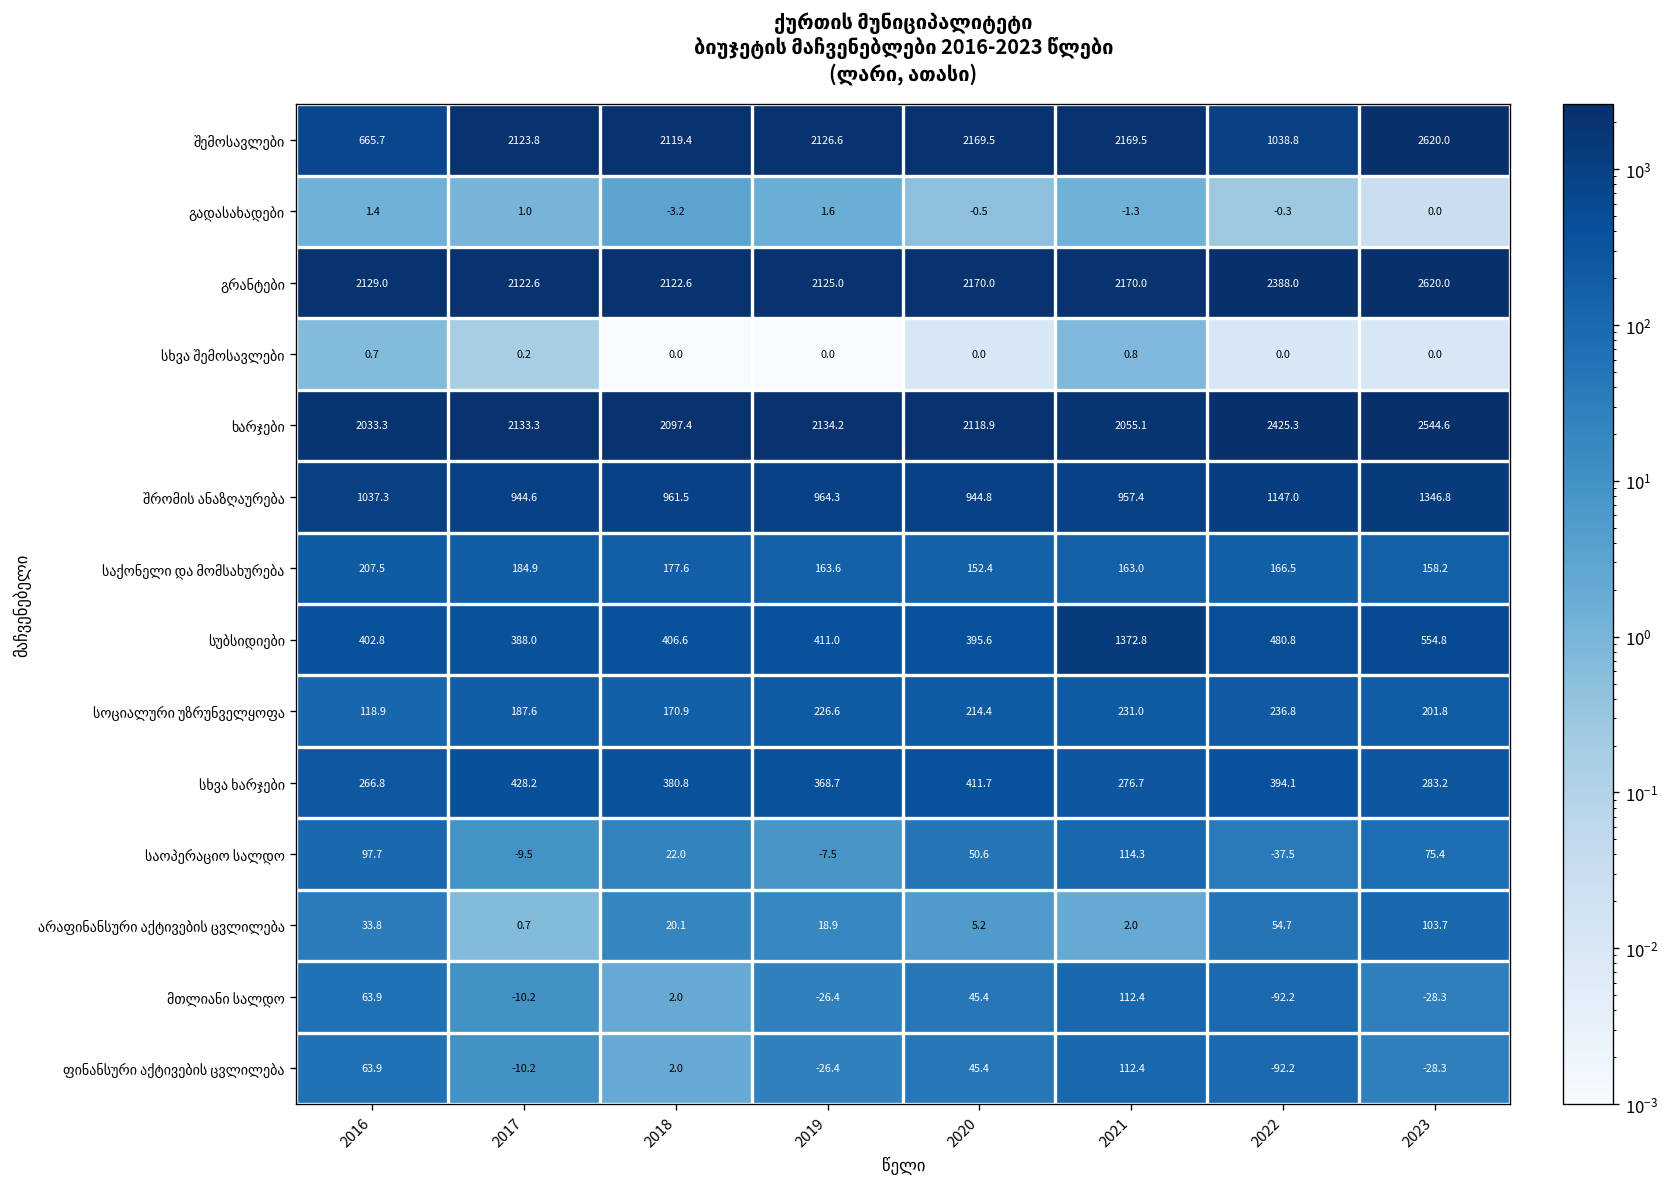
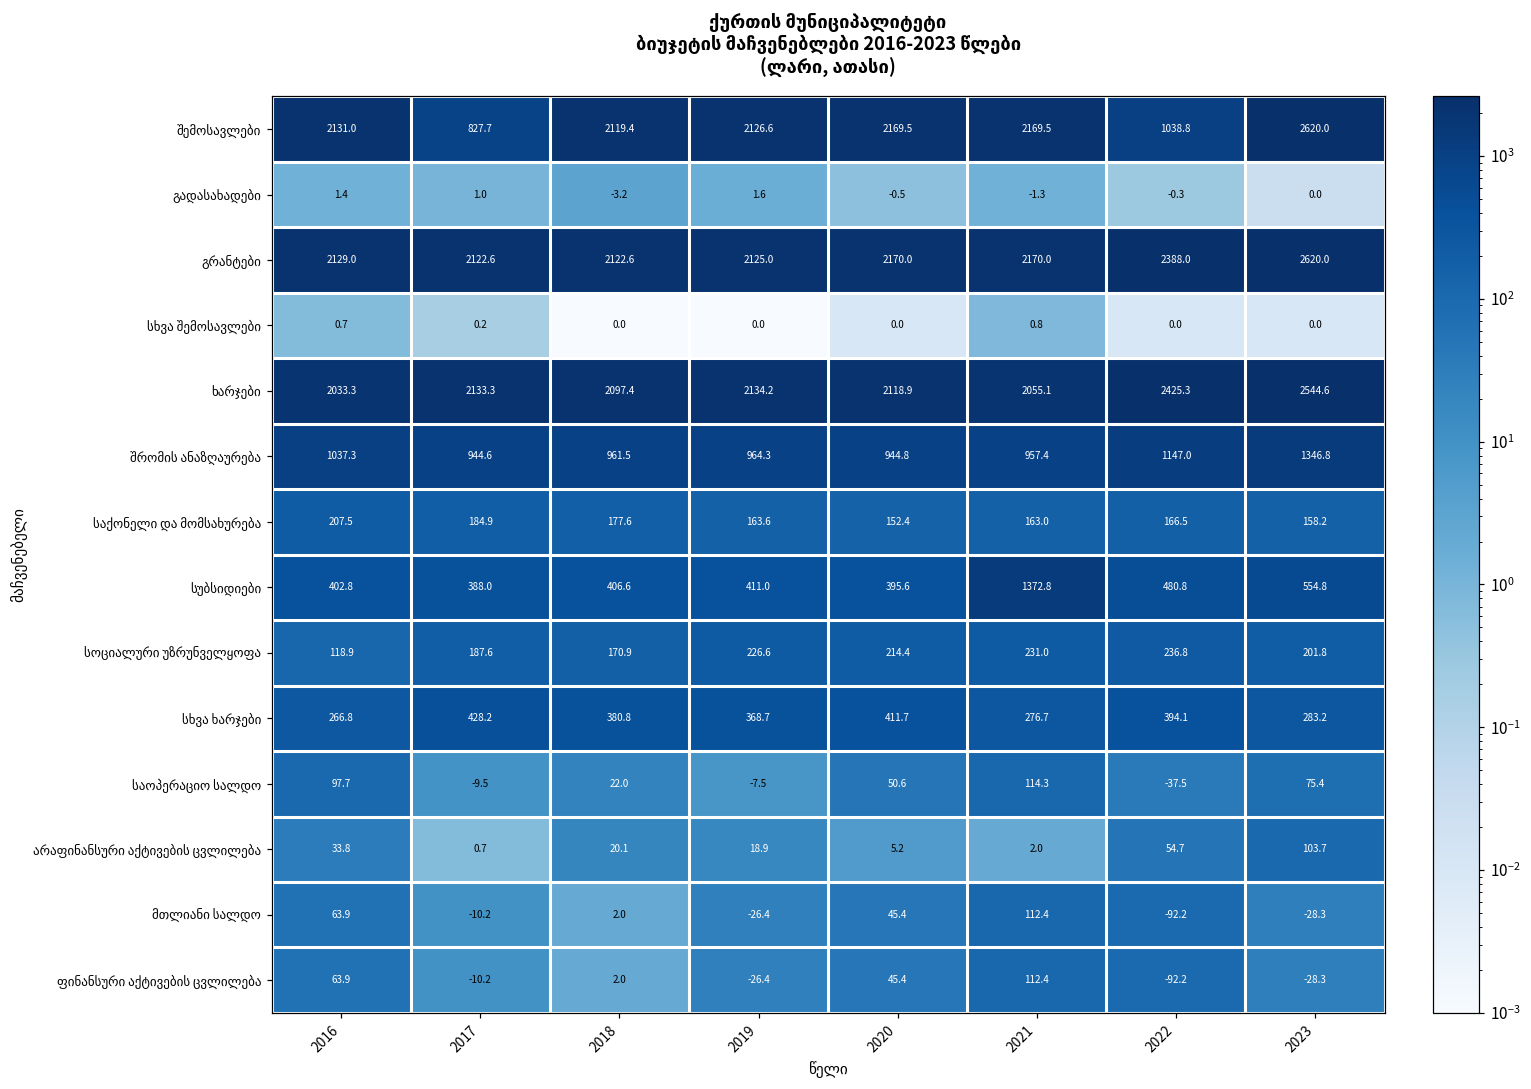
შემოსავლები, 2016: 665.7 -> 2131.0
შემოსავლები, 2017: 2123.8 -> 827.7
